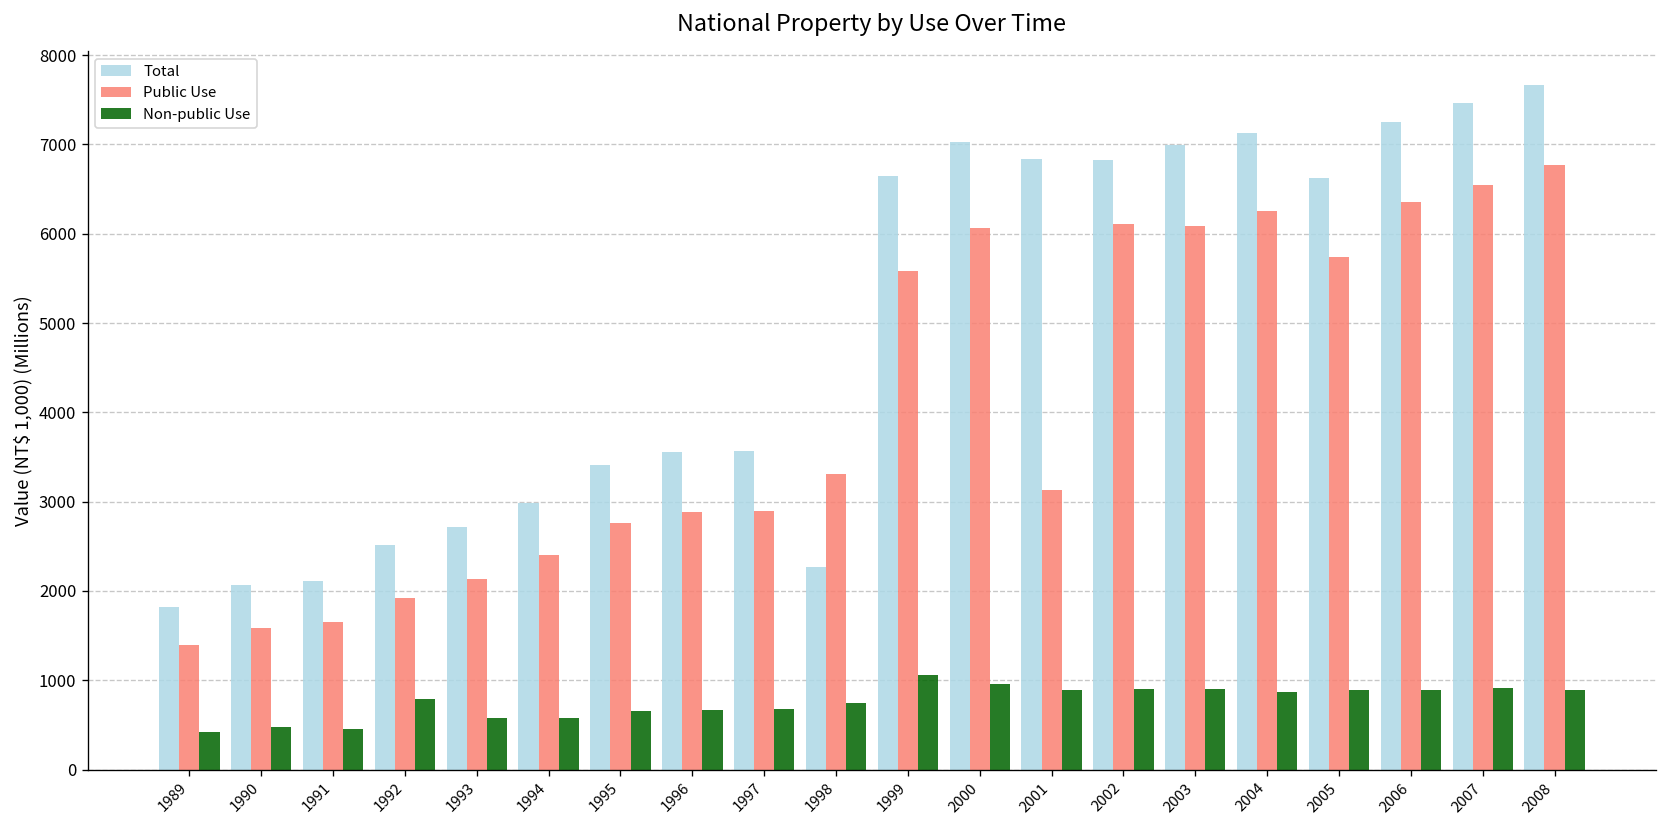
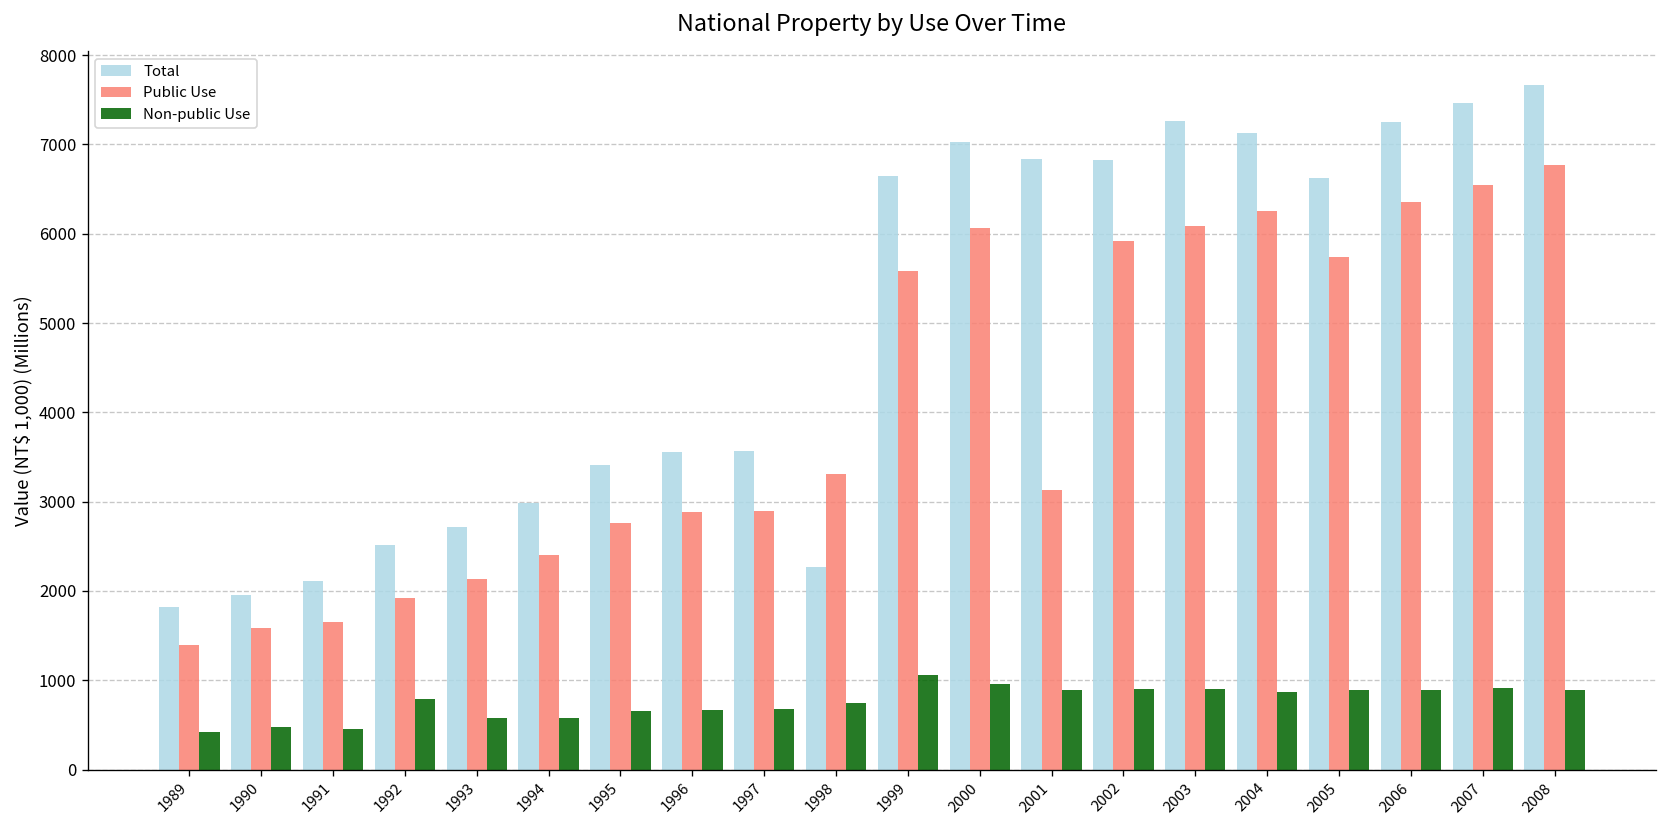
Total, 1990: 2100 -> 2000
Public Use, 2002: 6100 -> 5900
Total, 2003: 7000 -> 7300
